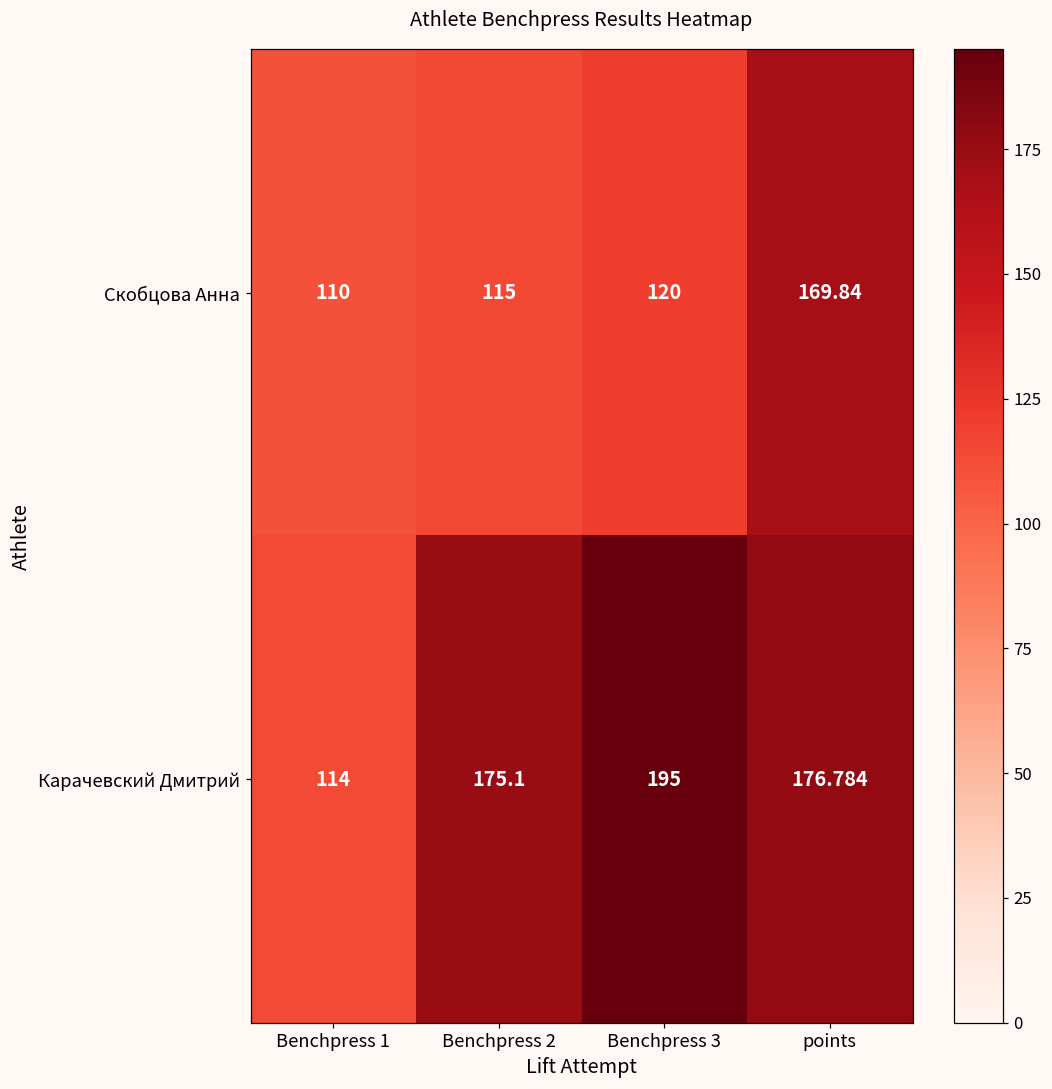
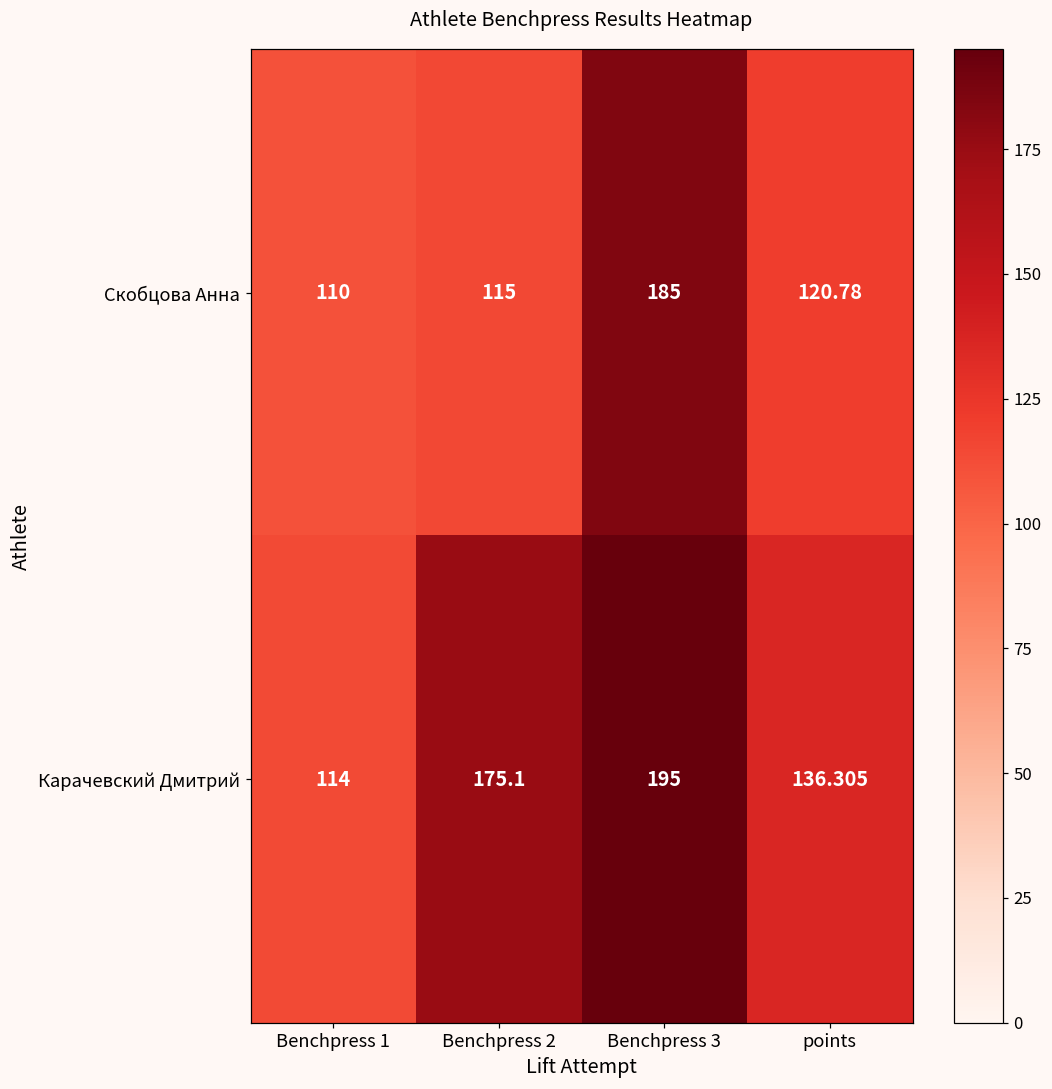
Скобцова Анна, Benchpress 3: 120 -> 185
Скобцова Анна, points: 169.84 -> 120.78
Карачевский Дмитрий, points: 176.784 -> 136.305
